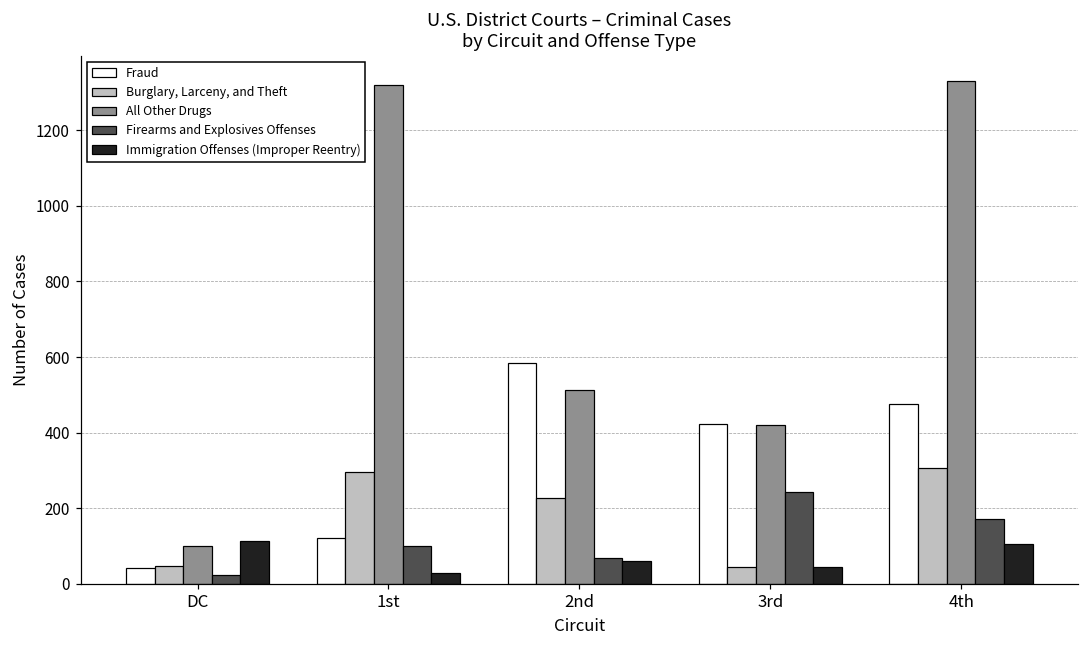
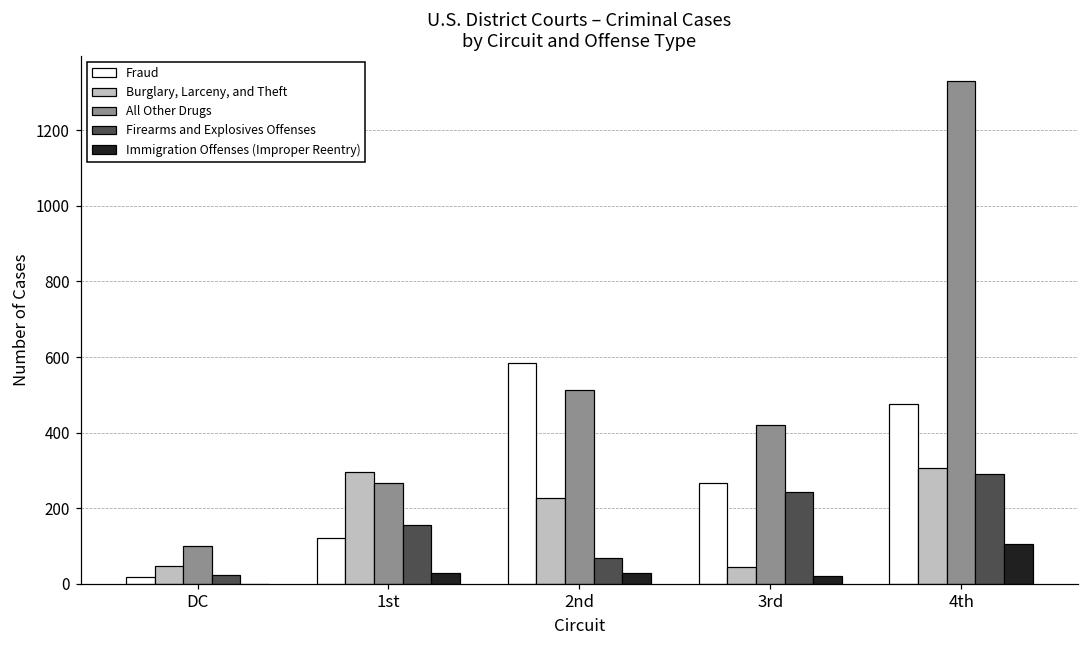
Fraud, DC: 40 -> 20
Immigration Offenses (Improper Reentry), DC: 110 -> 0
All Other Drugs, 1st: 1320 -> 270
Firearms and Explosives Offenses, 1st: 100 -> 160
Immigration Offenses (Improper Reentry), 2nd: 60 -> 30
Fraud, 3rd: 420 -> 270
Immigration Offenses (Improper Reentry), 3rd: 40 -> 20
Firearms and Explosives Offenses, 4th: 170 -> 290
